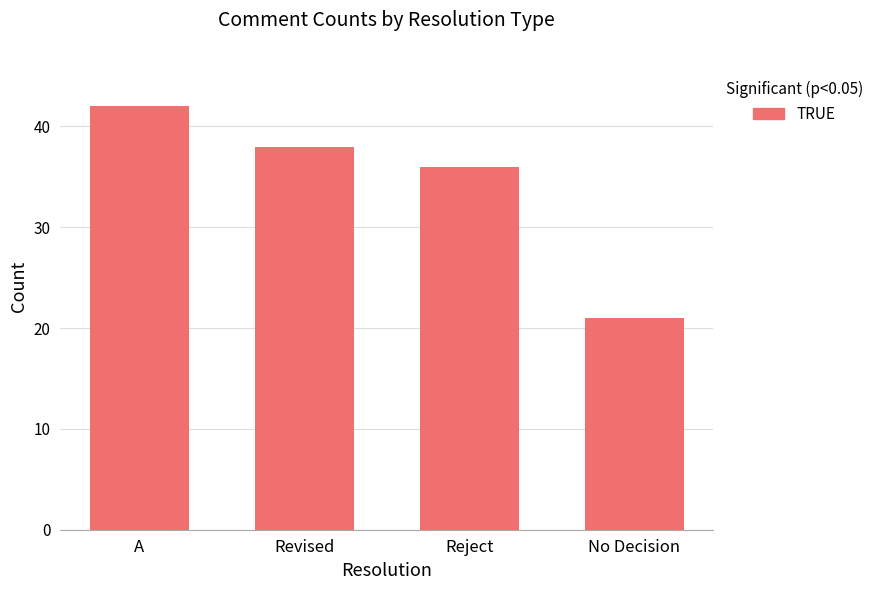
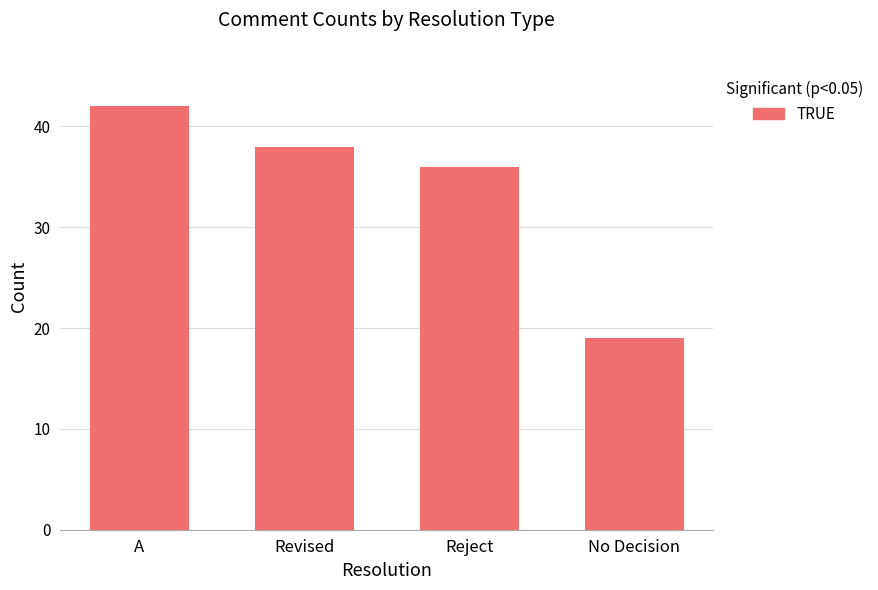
No Decision: 21 -> 19
